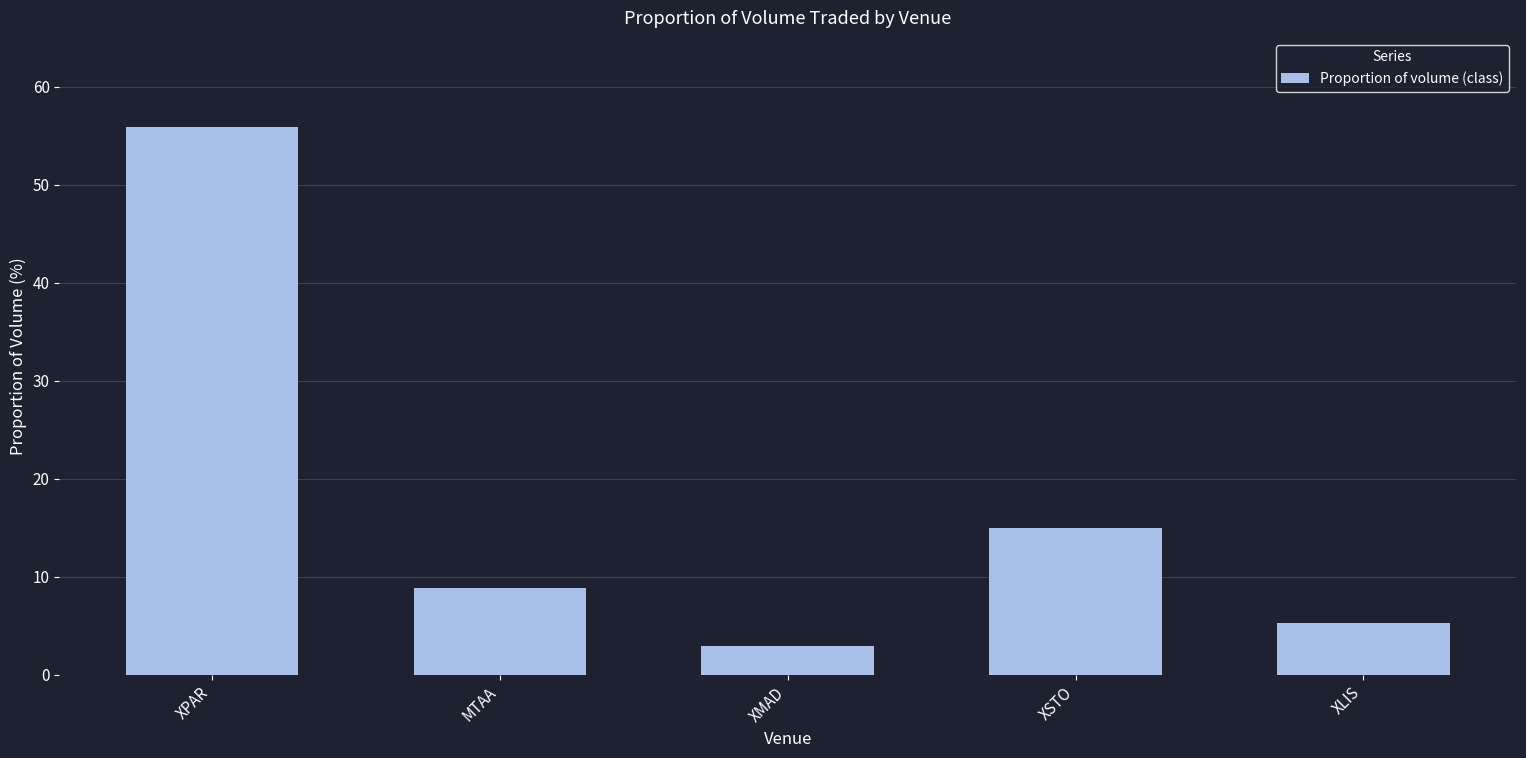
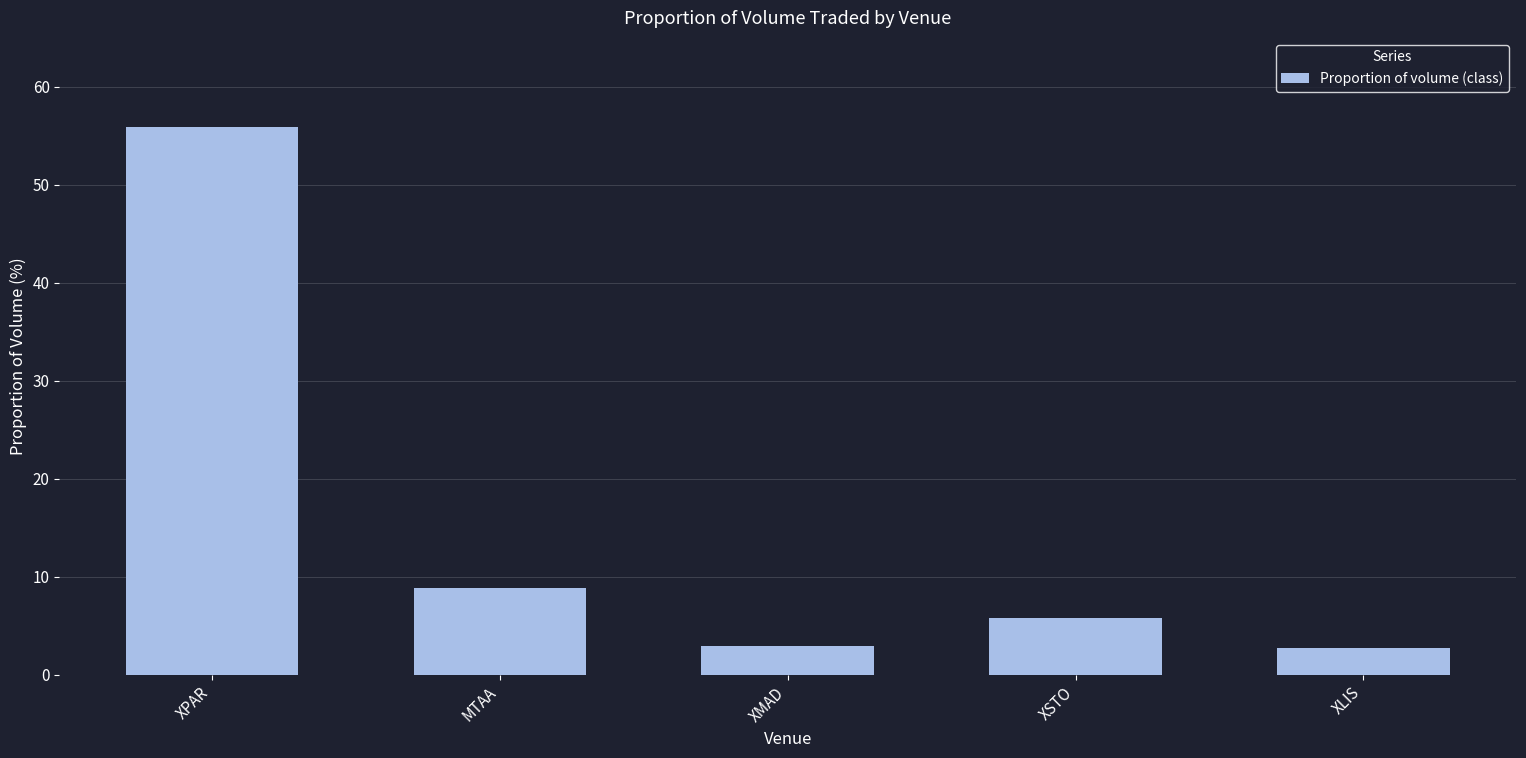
XSTO: 15 -> 6
XLIS: 5 -> 3
